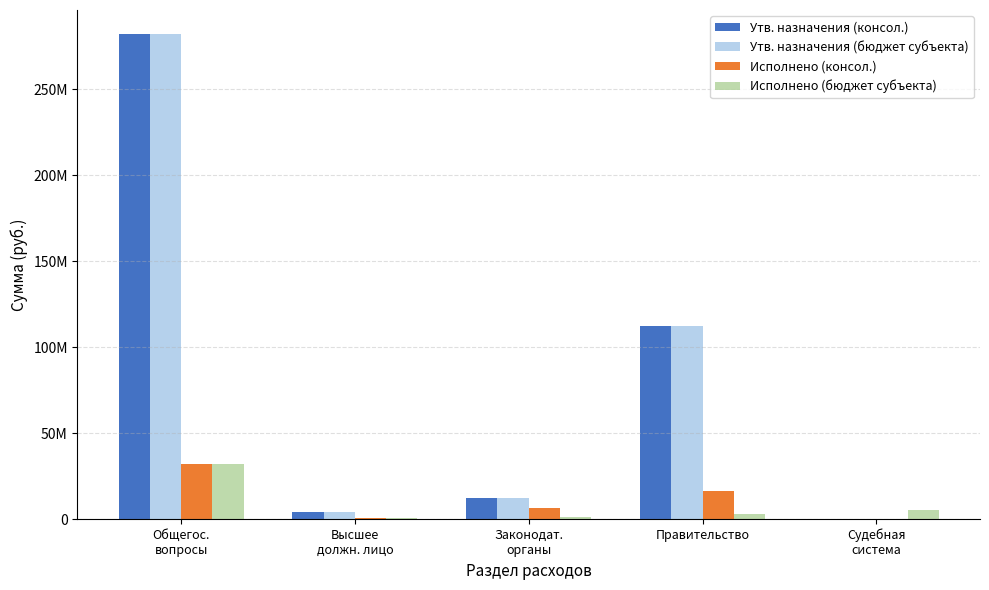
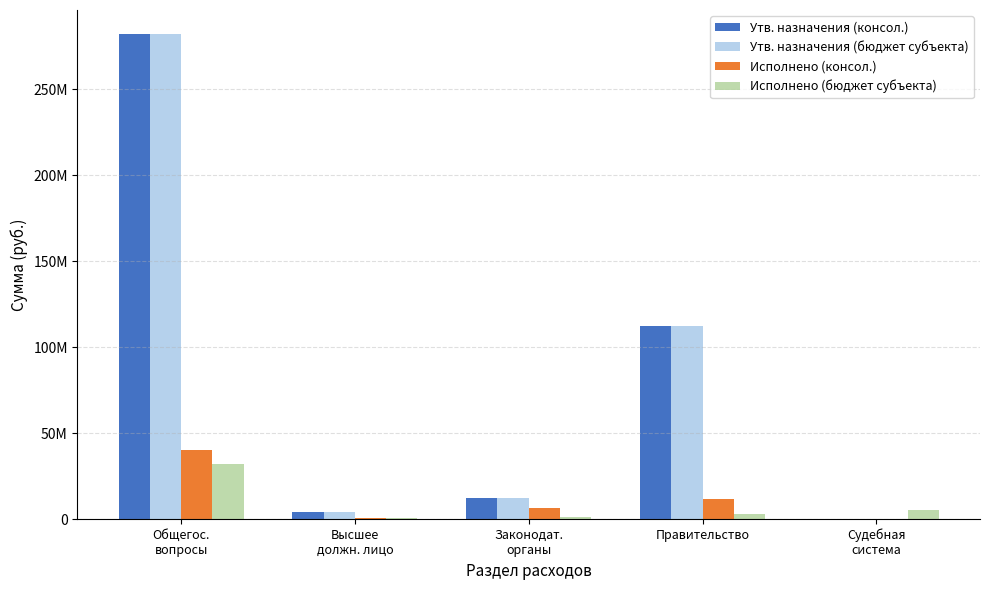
Исполнено (консол.), Общегос. вопросы: 32000000 -> 40000000
Исполнено (консол.), Правительство: 17000000 -> 11000000
